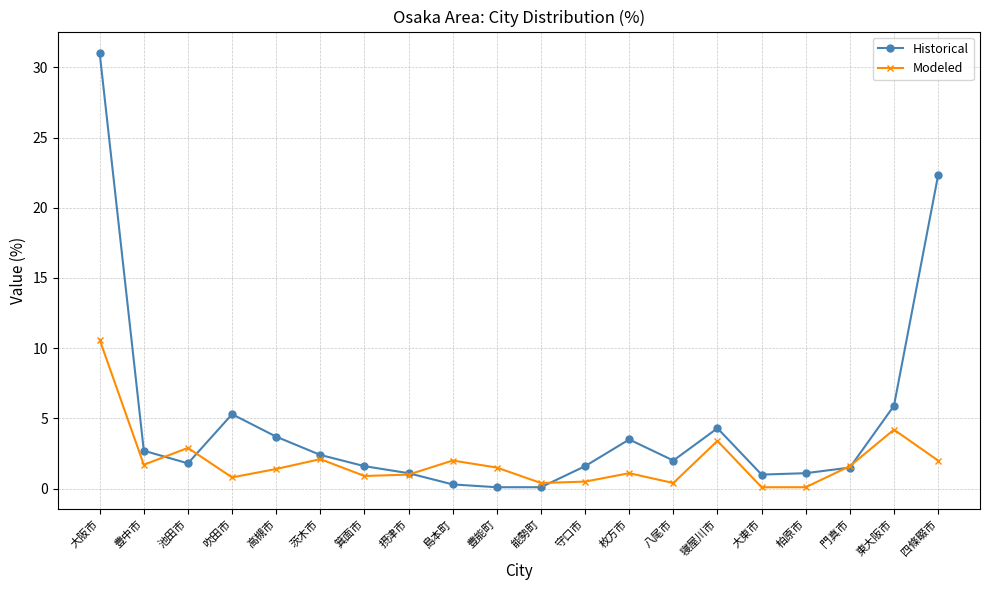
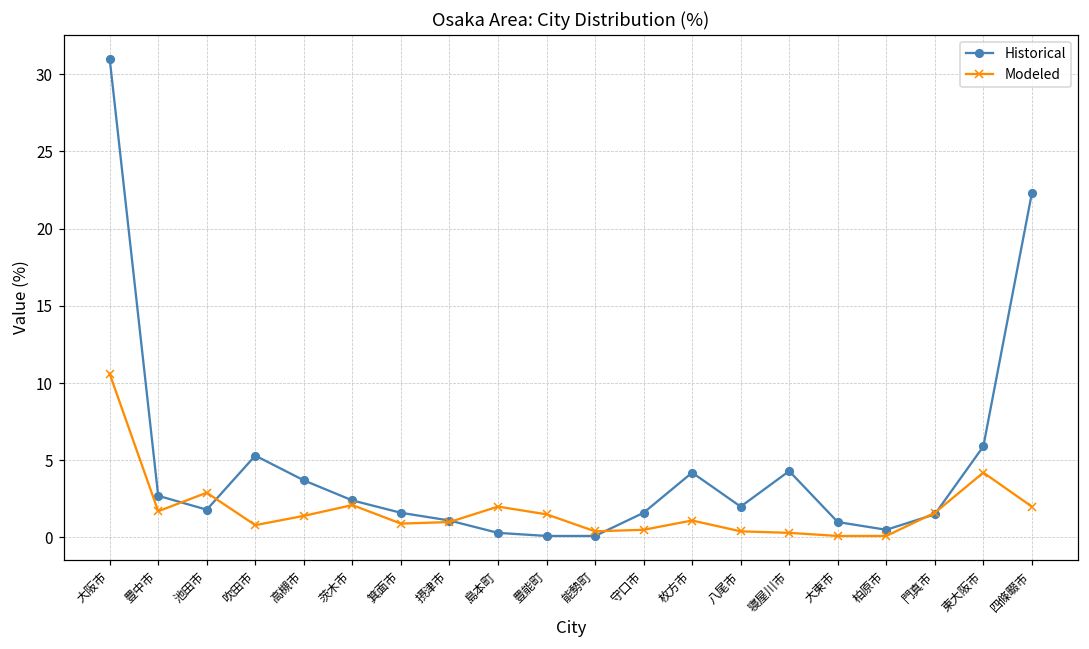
Historical, 枚方市: 3.5 -> 4.2
Modeled, 寝屋川市: 3.4 -> 0.3
Historical, 柏原市: 1.1 -> 0.5
